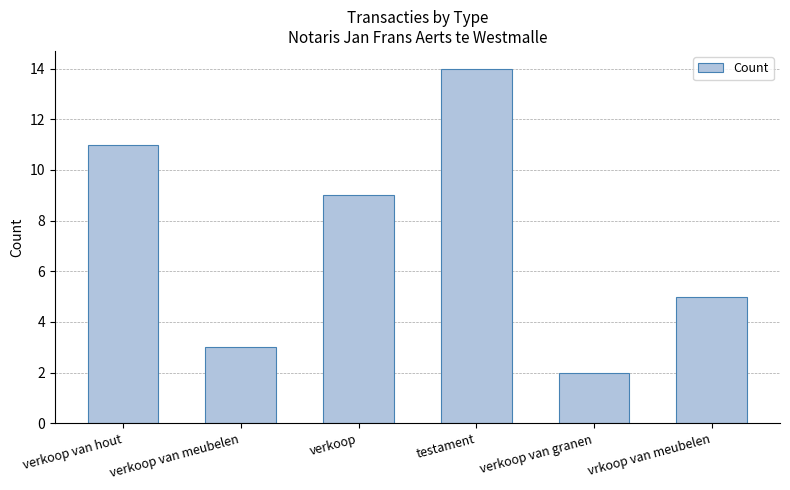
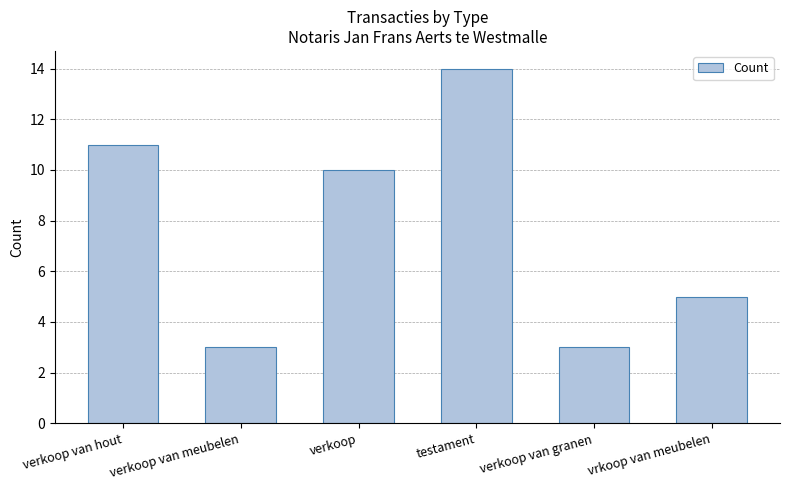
verkoop: 9 -> 10
verkoop van granen: 2 -> 3
